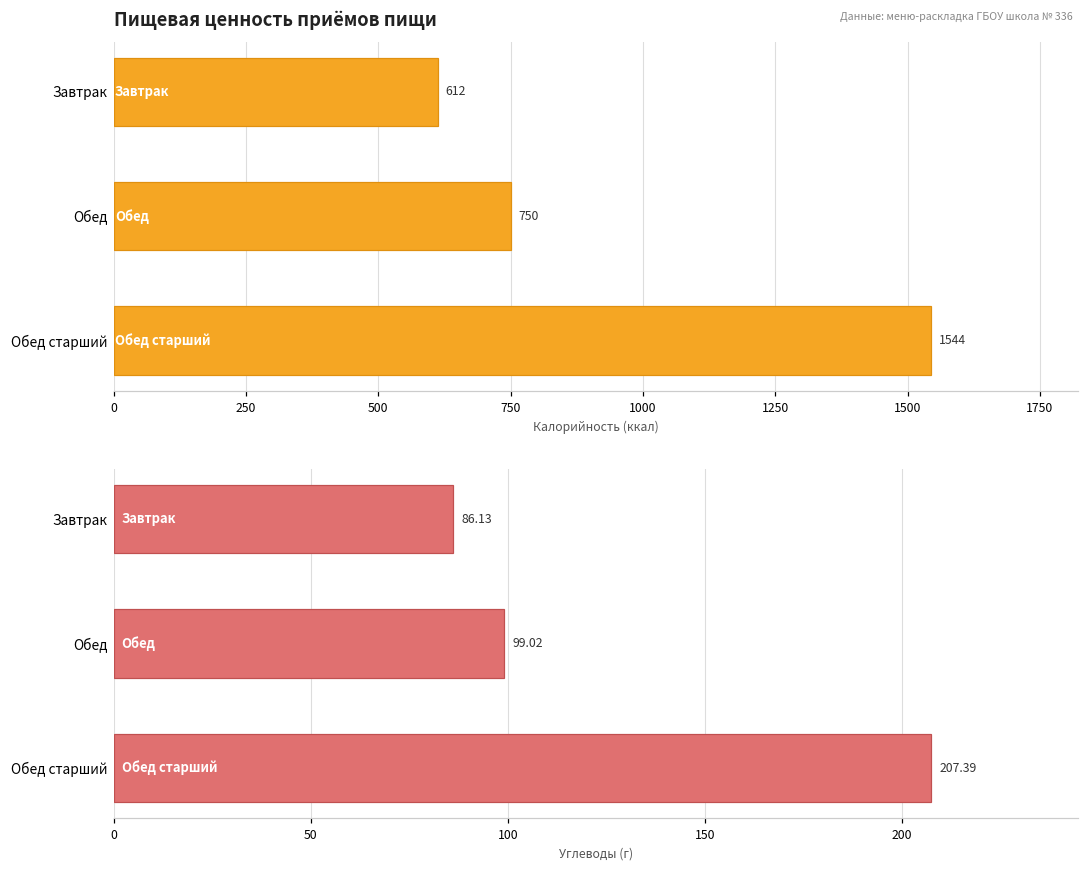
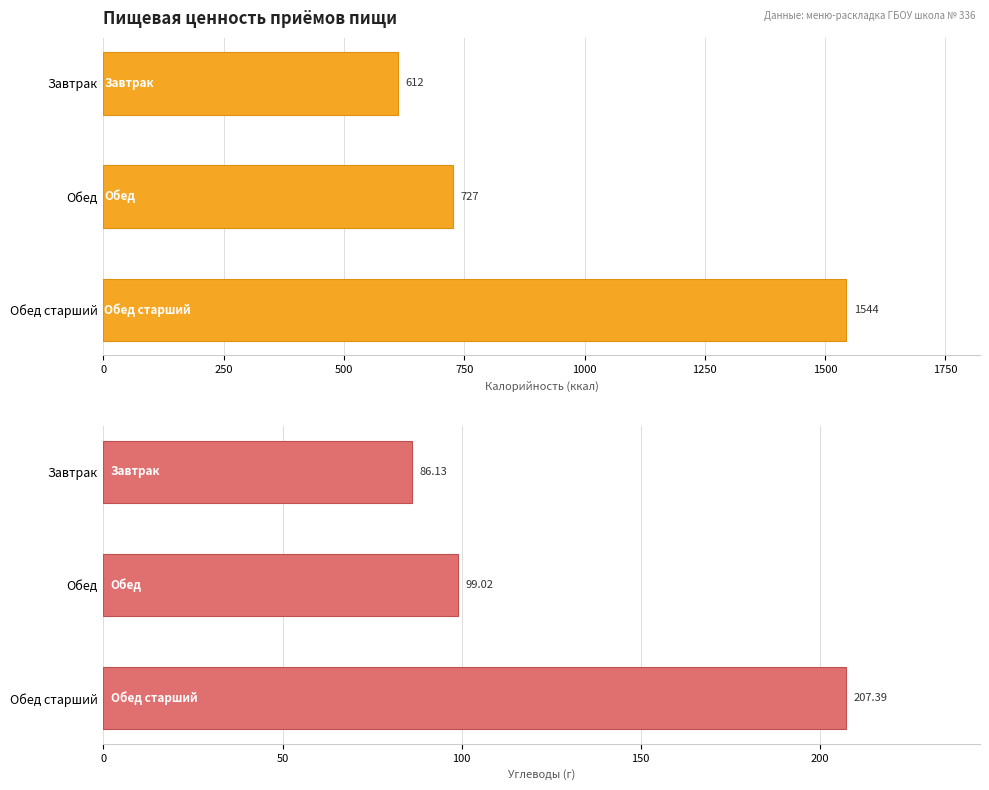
Пищевая ценность приёмов пищи, Обед: 750 -> 727
